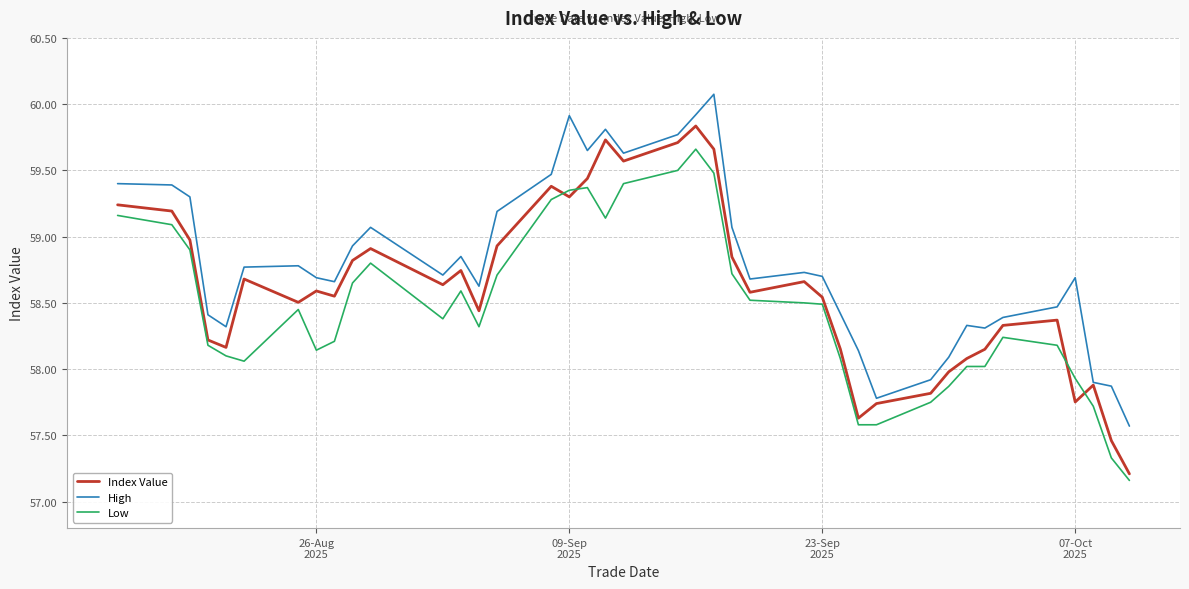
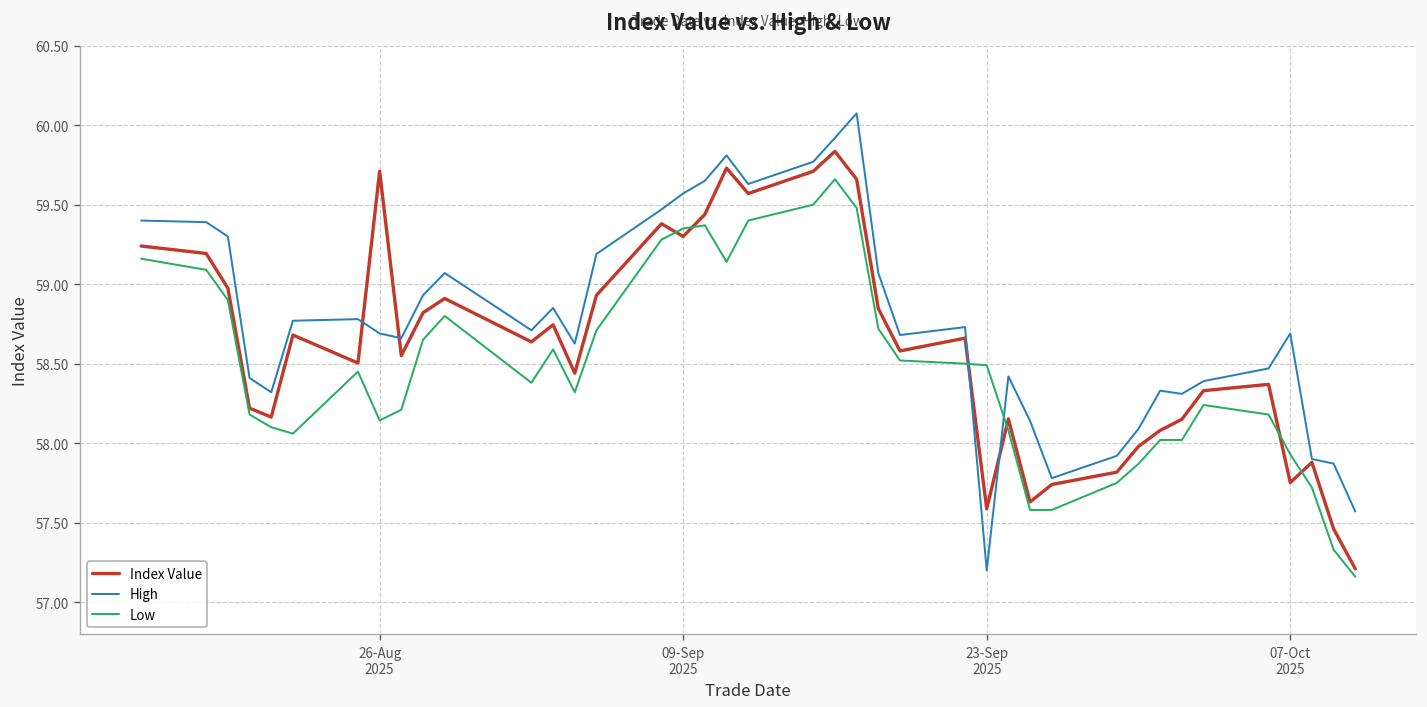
Index Value, 26-Aug 2025: 58.59 -> 59.71
High, 09-Sep 2025: 59.91 -> 59.57
Index Value, 23-Sep 2025: 58.54 -> 57.59
High, 23-Sep 2025: 58.7 -> 57.2
